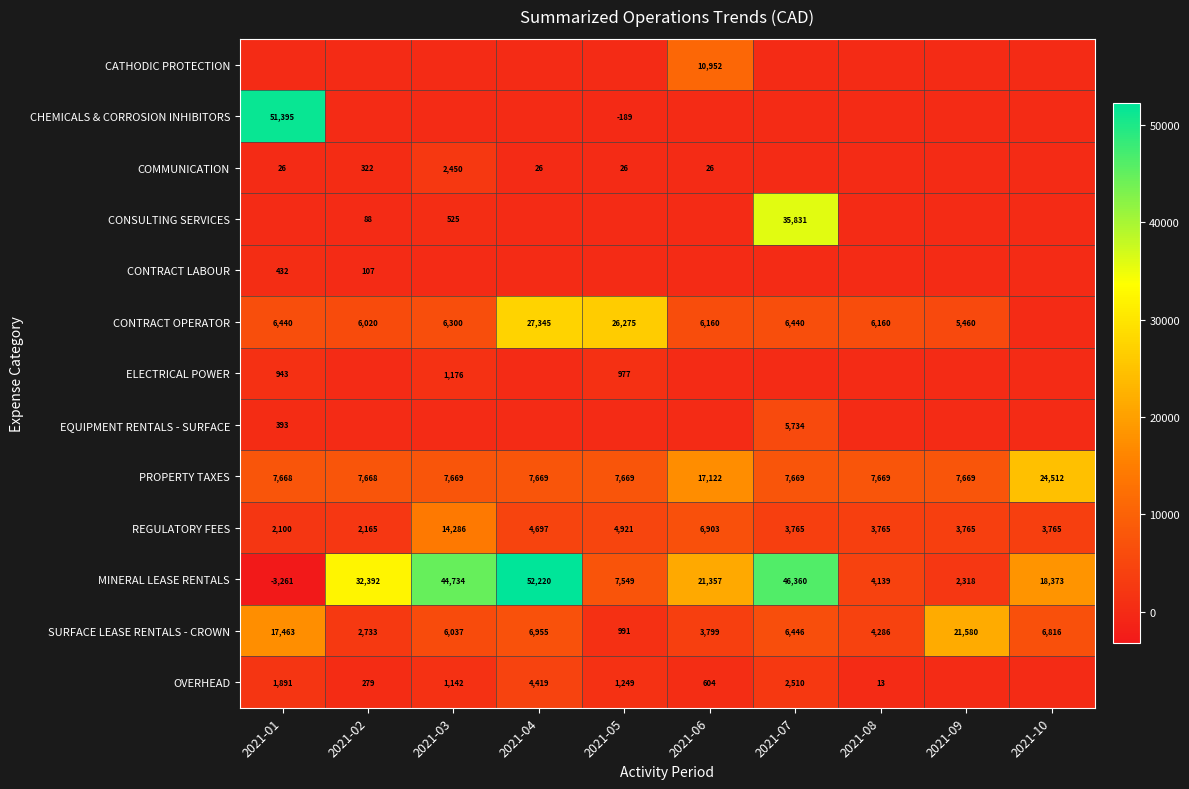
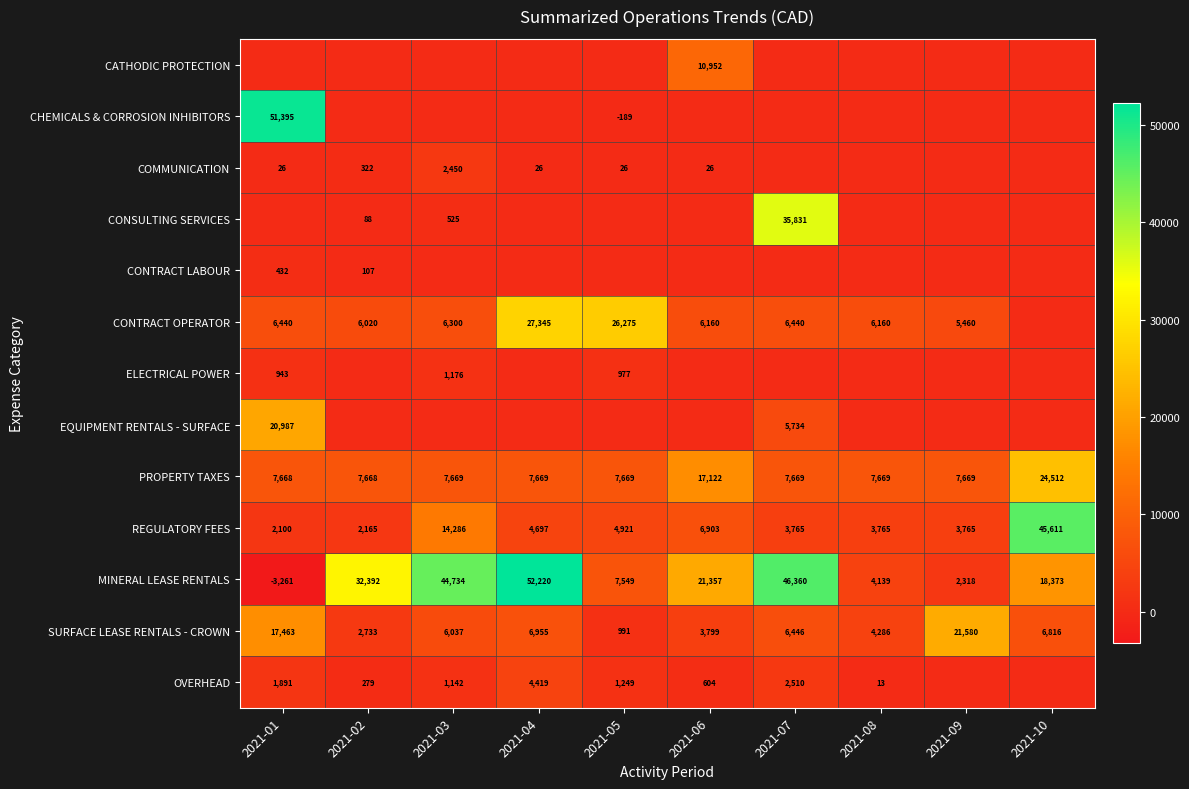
EQUIPMENT RENTALS - SURFACE, 2021-01: 393 -> 20,987
REGULATORY FEES, 2021-10: 3,765 -> 45,611
